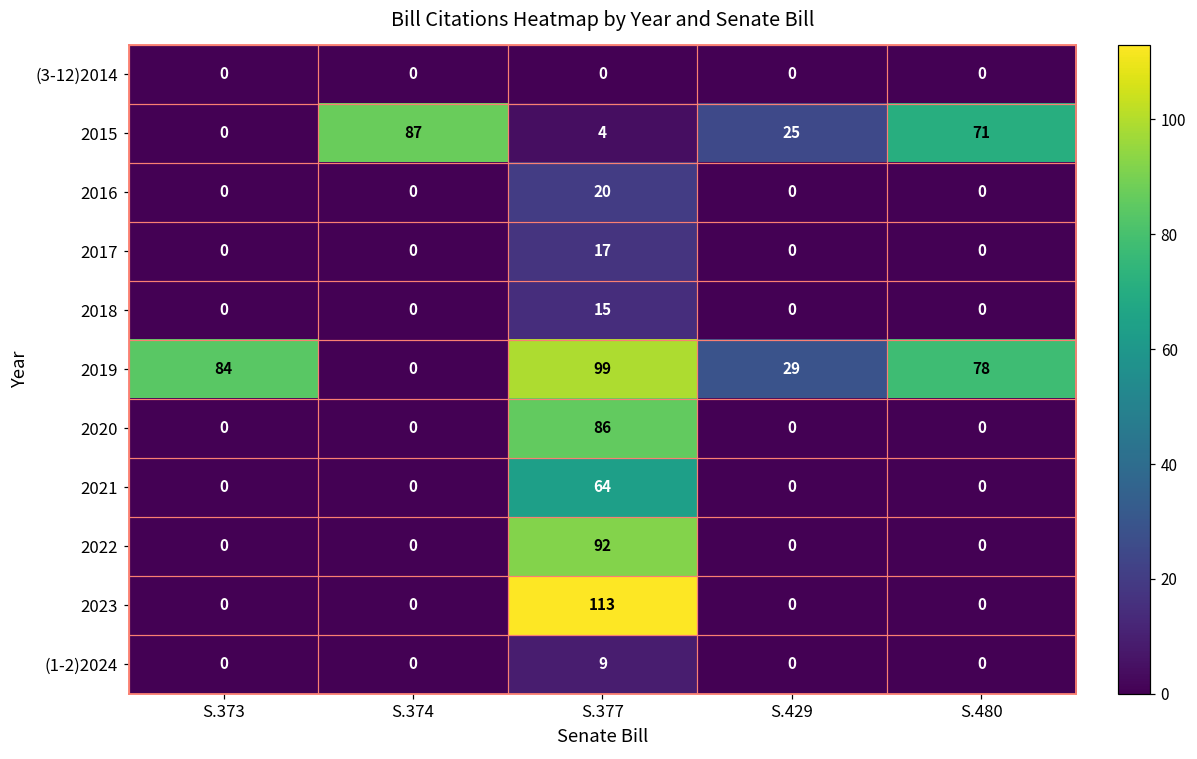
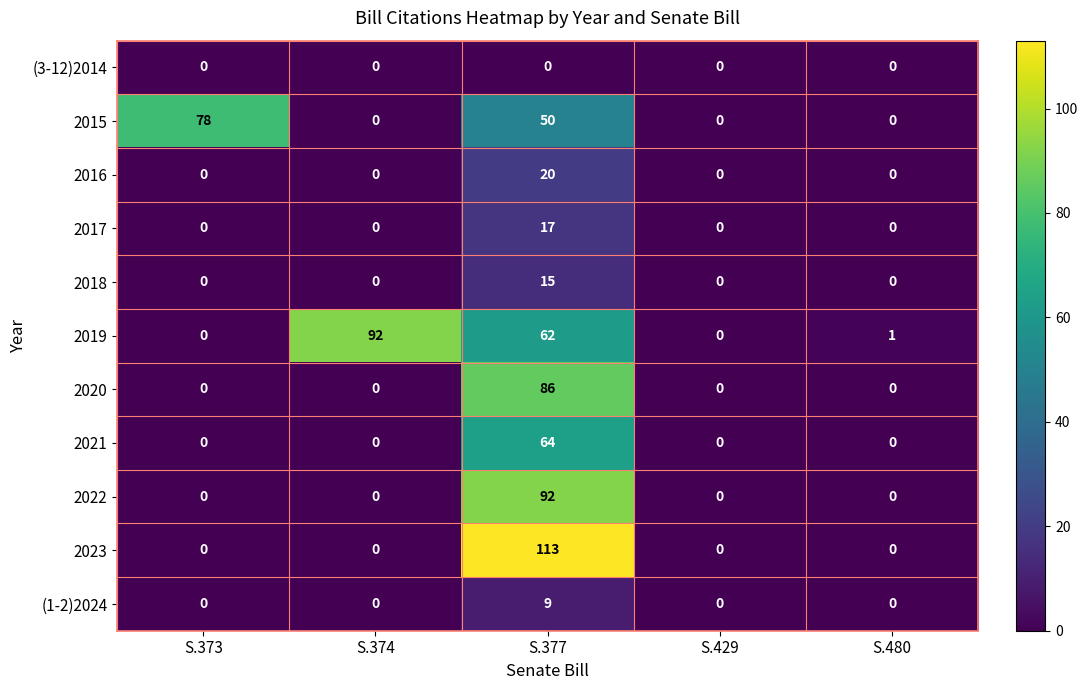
2015, S.373: 0 -> 78
2015, S.374: 87 -> 0
2015, S.377: 4 -> 50
2015, S.429: 25 -> 0
2015, S.480: 71 -> 0
2019, S.373: 84 -> 0
2019, S.374: 0 -> 92
2019, S.377: 99 -> 62
2019, S.429: 29 -> 0
2019, S.480: 78 -> 1
